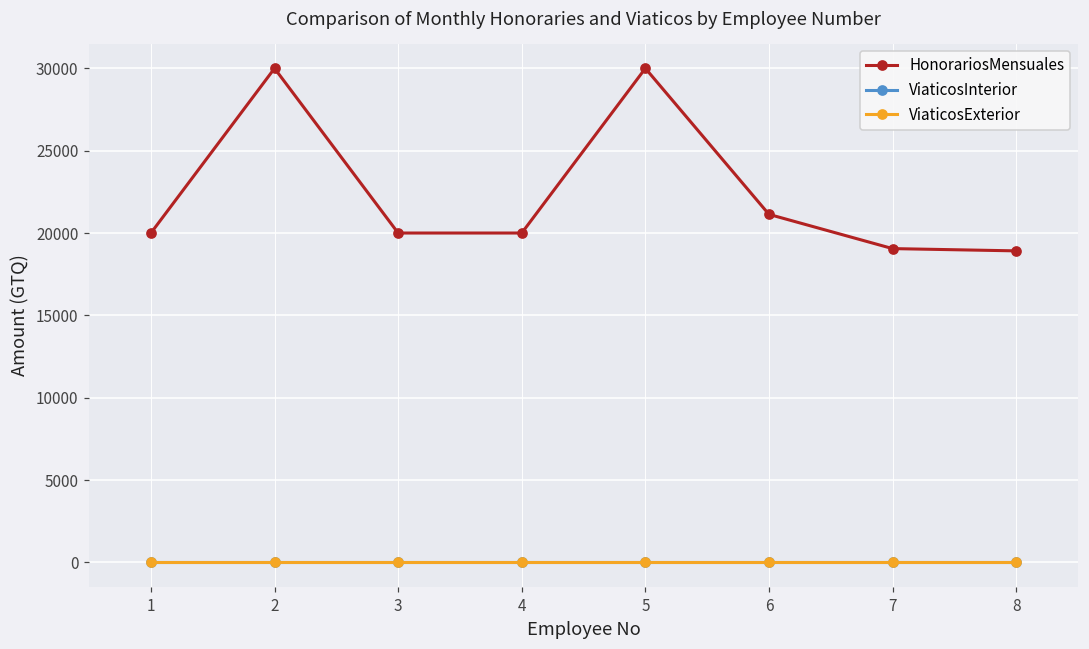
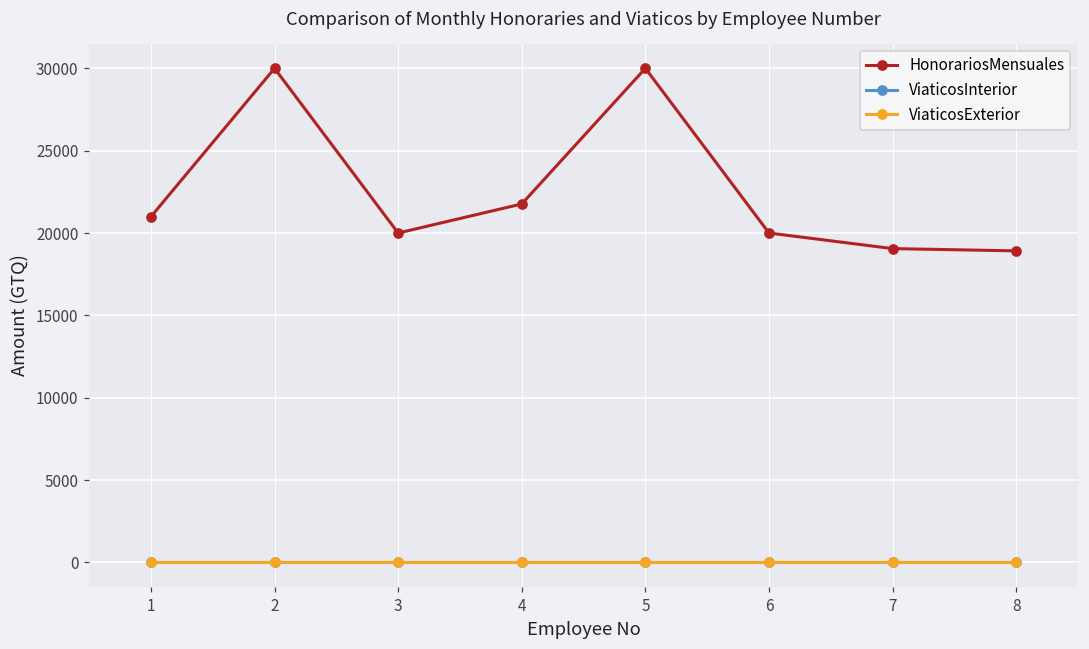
HonorariosMensuales, 1: 20000 -> 21000
HonorariosMensuales, 4: 20000 -> 21800
HonorariosMensuales, 6: 21100 -> 20000
